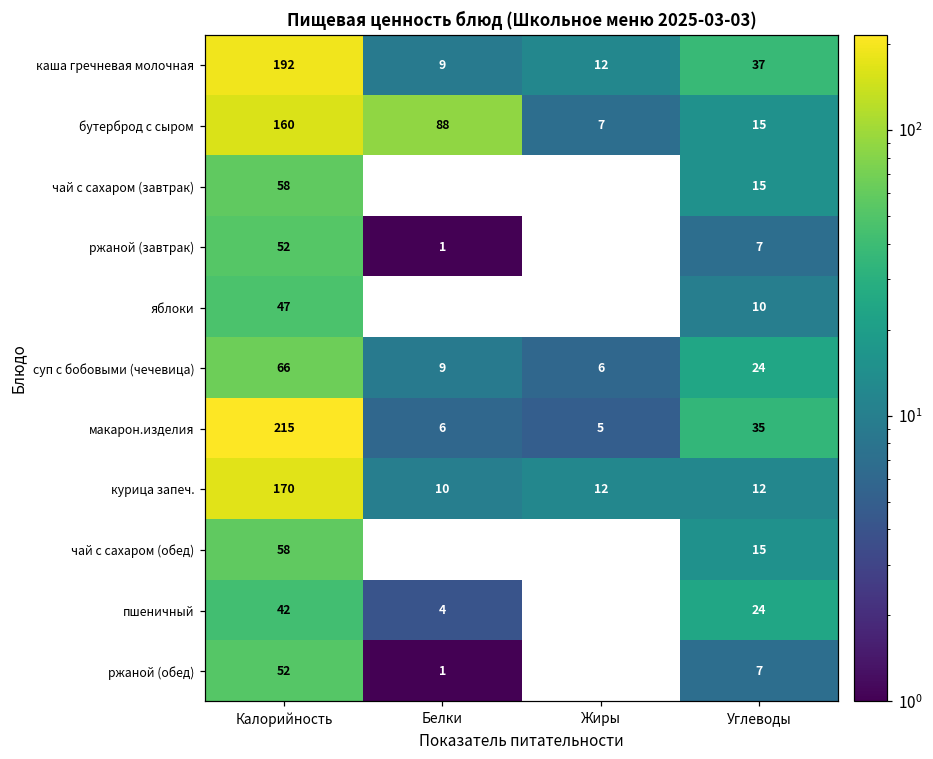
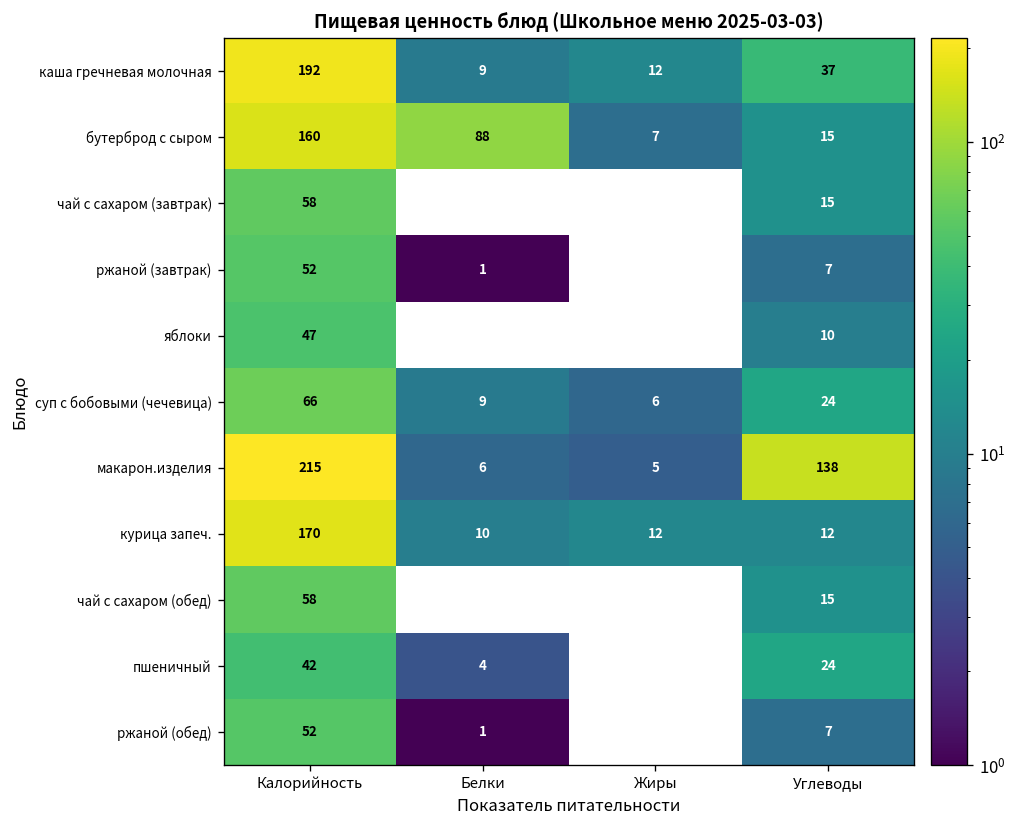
макарон.изделия, Углеводы: 35 -> 138
